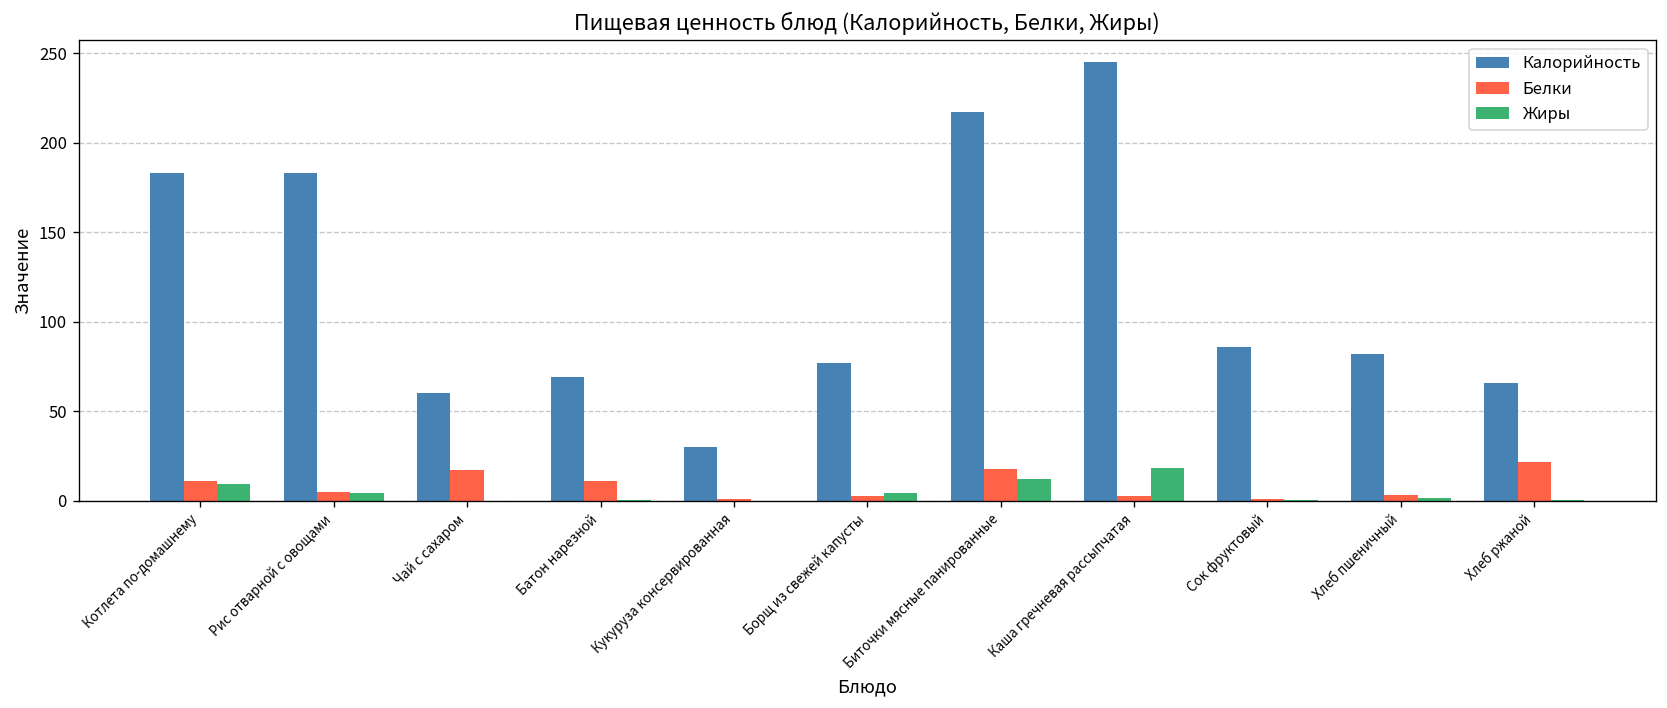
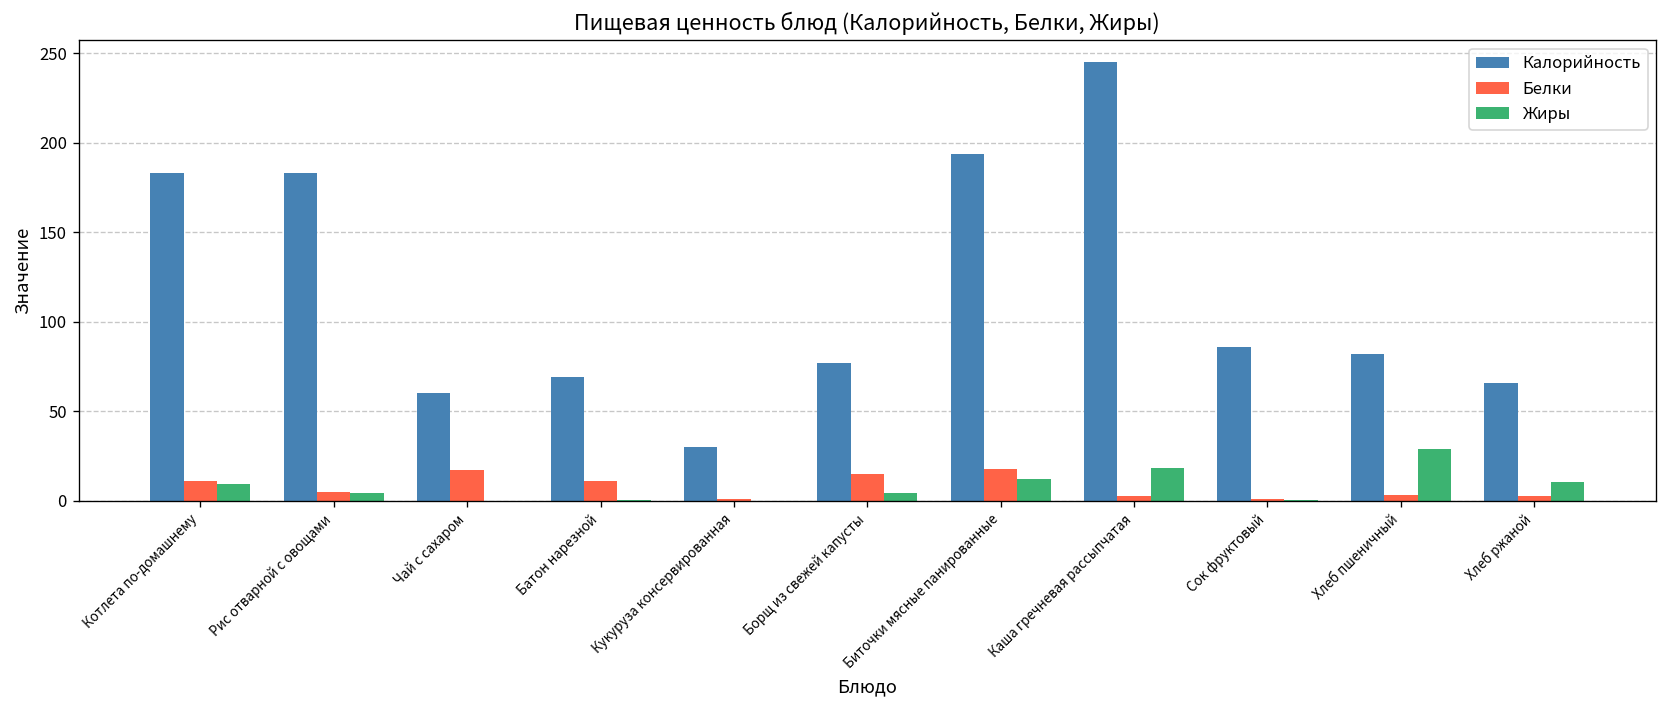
Белки, Борщ из свежей капусты: 2 -> 15
Калорийность, Биточки мясные панированные: 217 -> 194
Жиры, Хлеб пшеничный: 1 -> 29
Белки, Хлеб ржаной: 21 -> 2
Жиры, Хлеб ржаной: 1 -> 11
